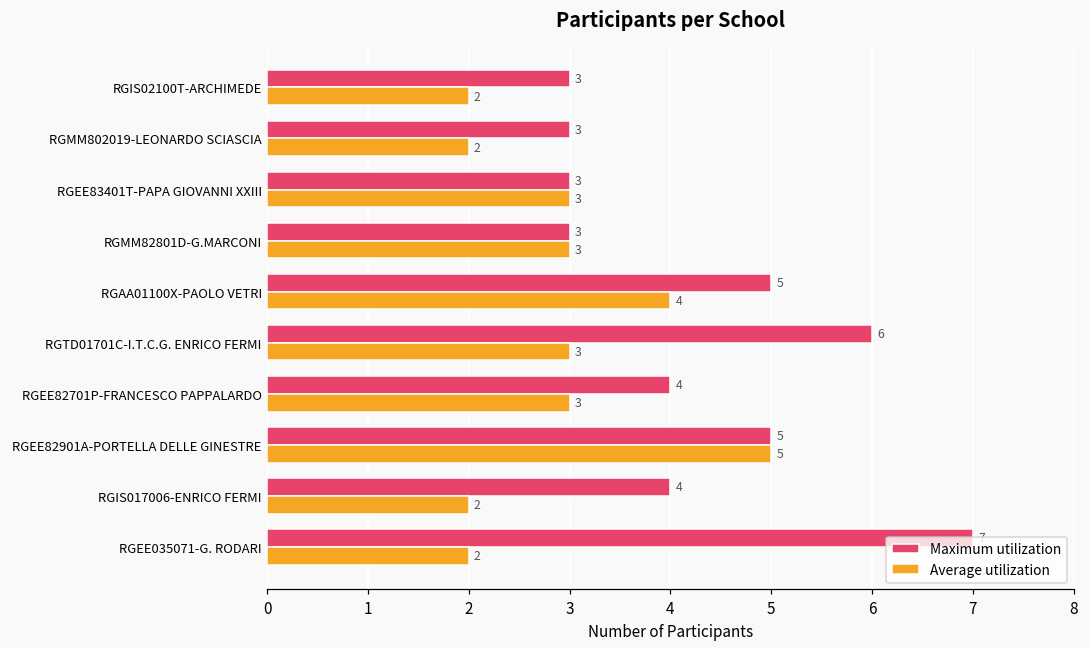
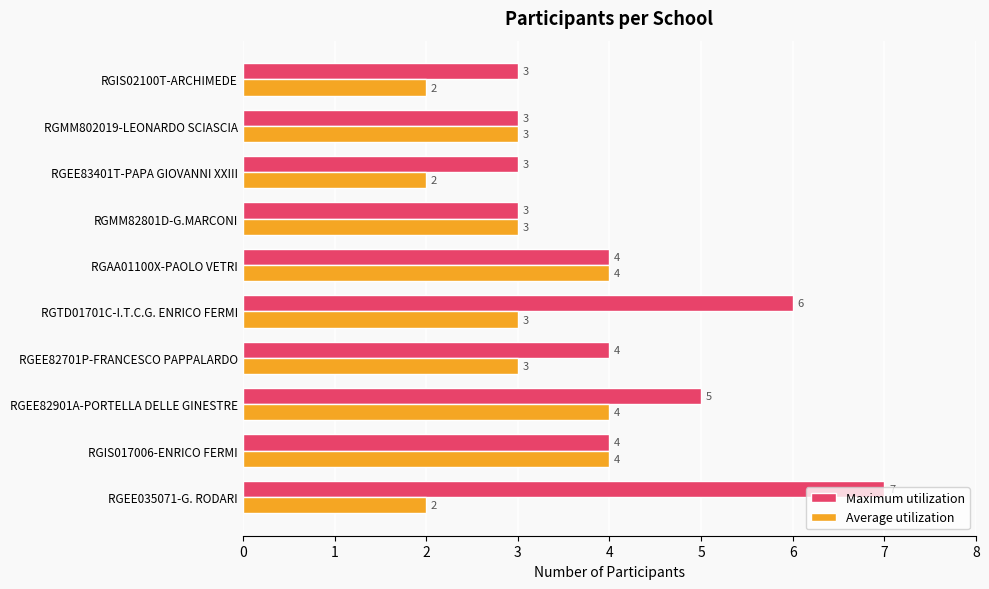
Average utilization, RGMM802019-LEONARDO SCIASCIA: 2 -> 3
Average utilization, RGEE83401T-PAPA GIOVANNI XXIII: 3 -> 2
Maximum utilization, RGAA01100X-PAOLO VETRI: 5 -> 4
Average utilization, RGEE82901A-PORTELLA DELLE GINESTRE: 5 -> 4
Average utilization, RGIS017006-ENRICO FERMI: 2 -> 4
